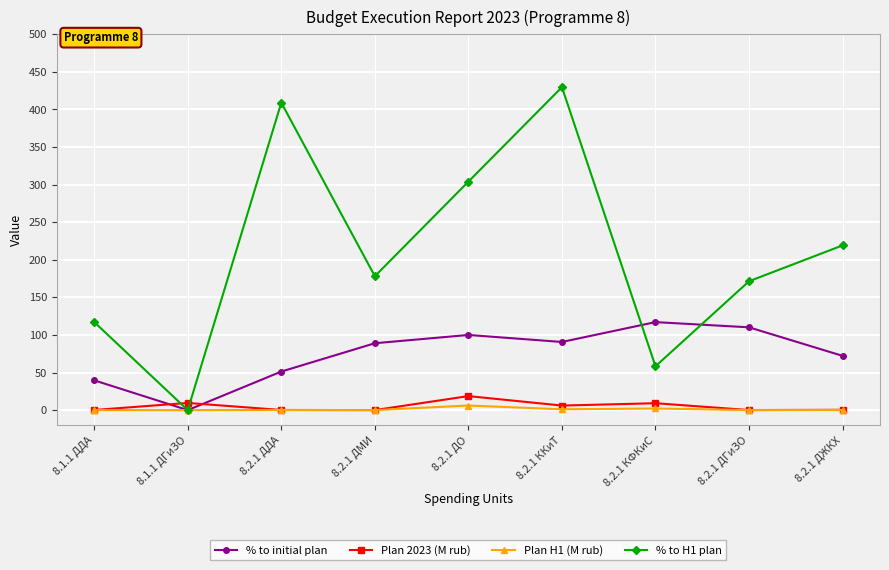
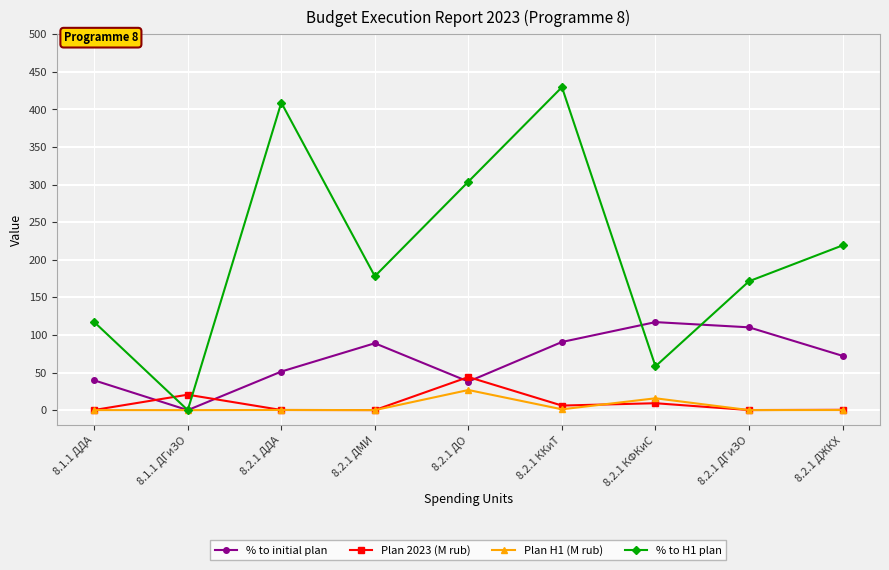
Plan 2023 (M rub), 8.1.1 ДГиЗО: 10 -> 20
% to initial plan, 8.2.1 ДО: 100 -> 40
Plan 2023 (M rub), 8.2.1 ДО: 20 -> 40
Plan H1 (M rub), 8.2.1 ДО: 10 -> 30
Plan H1 (M rub), 8.2.1 КФКиС: 0 -> 20
